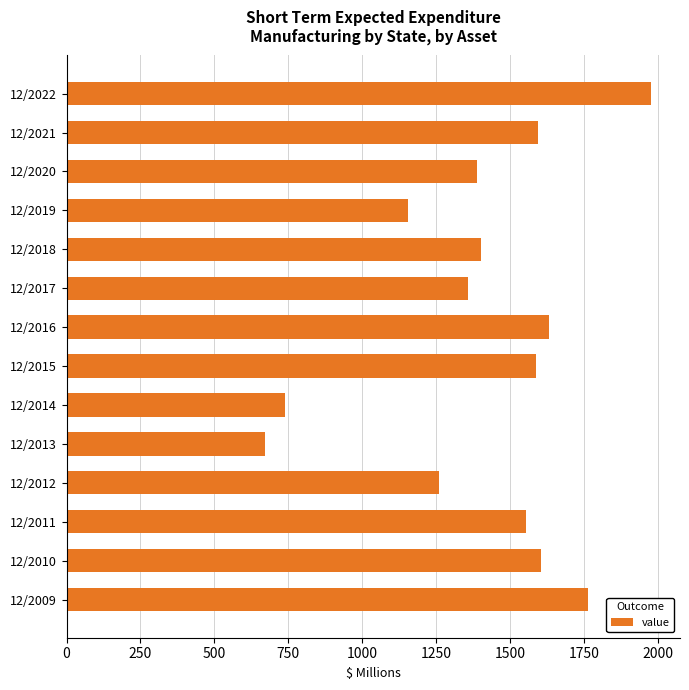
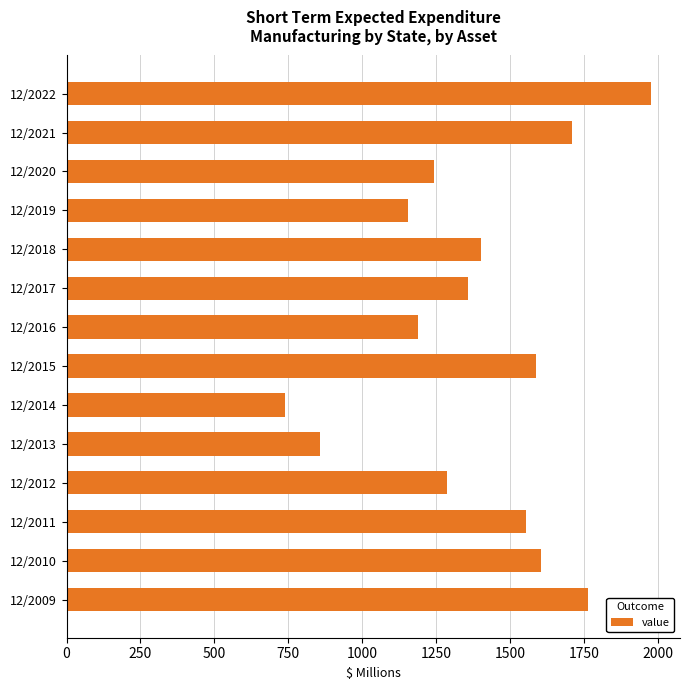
12/2021: 1590 -> 1710
12/2020: 1390 -> 1240
12/2016: 1630 -> 1190
12/2013: 670 -> 860
12/2012: 1260 -> 1290
